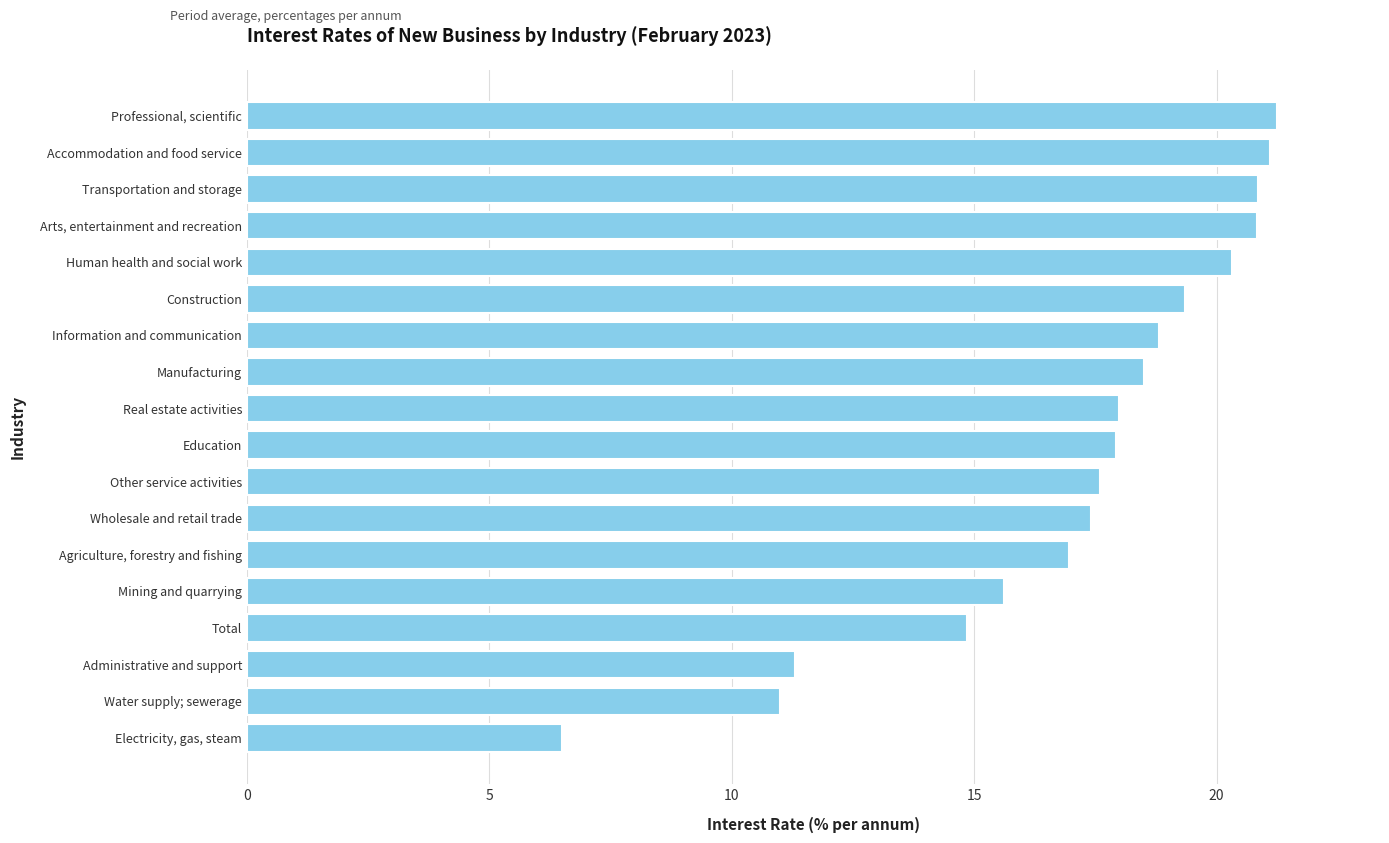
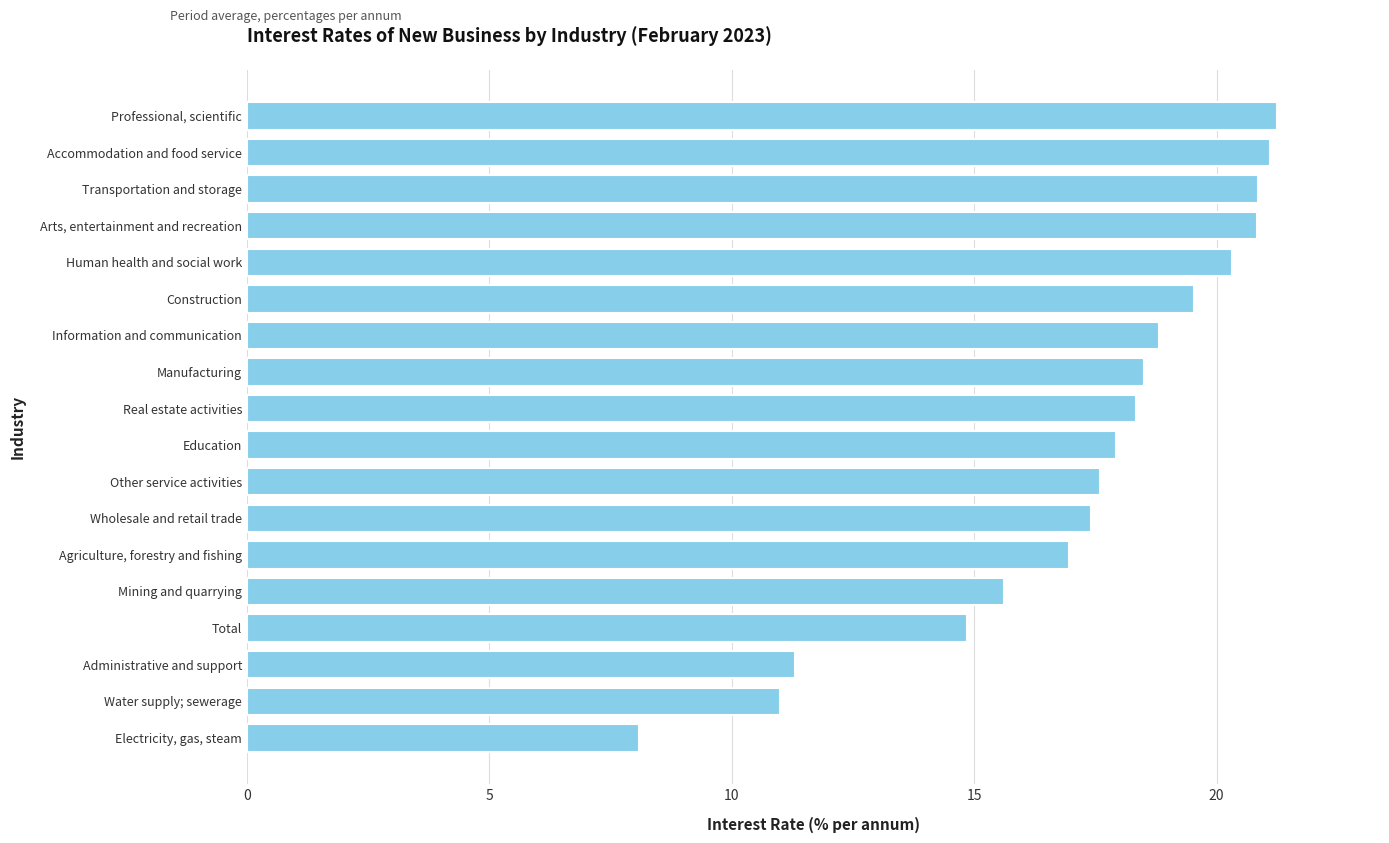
Construction: 19.3 -> 19.5
Real estate activities: 18.0 -> 18.3
Electricity, gas, steam: 6.5 -> 8.1
